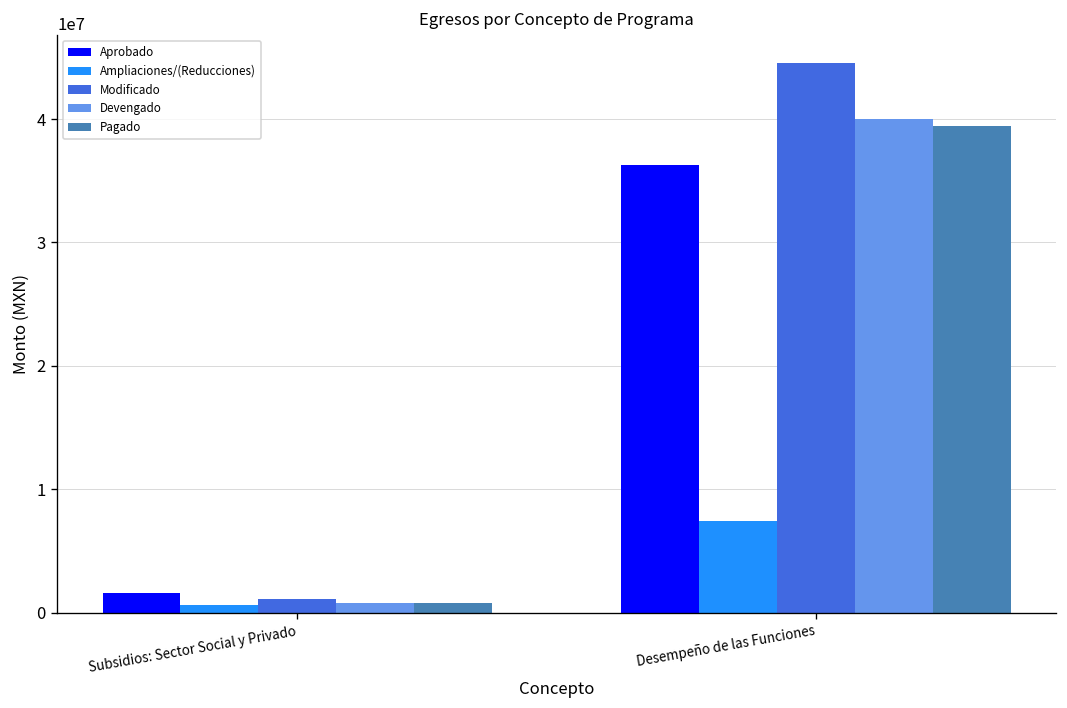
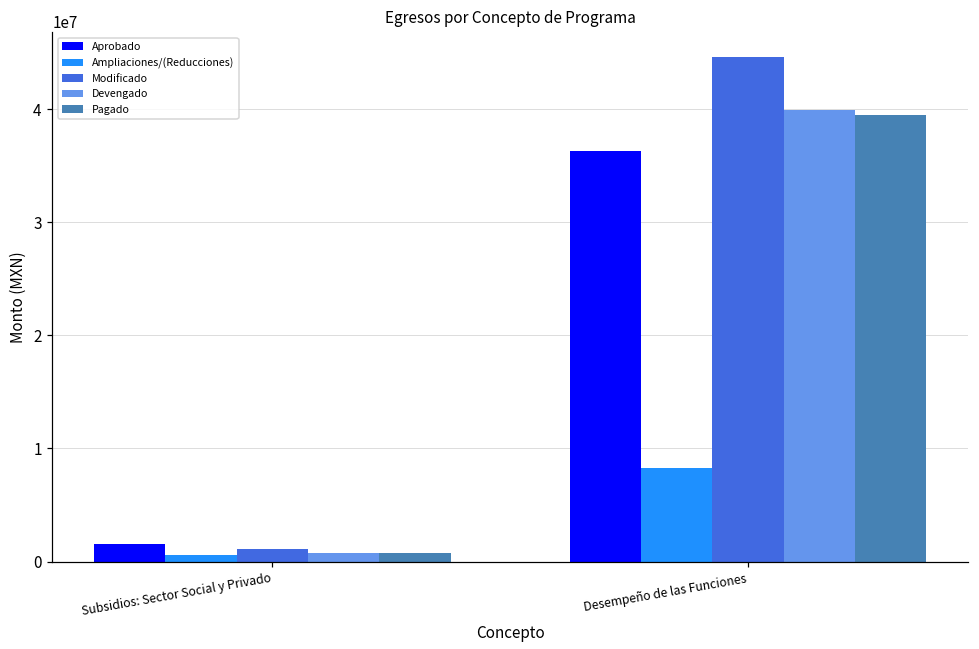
Ampliaciones/(Reducciones), Desempeño de las Funciones: 7400000 -> 8300000
